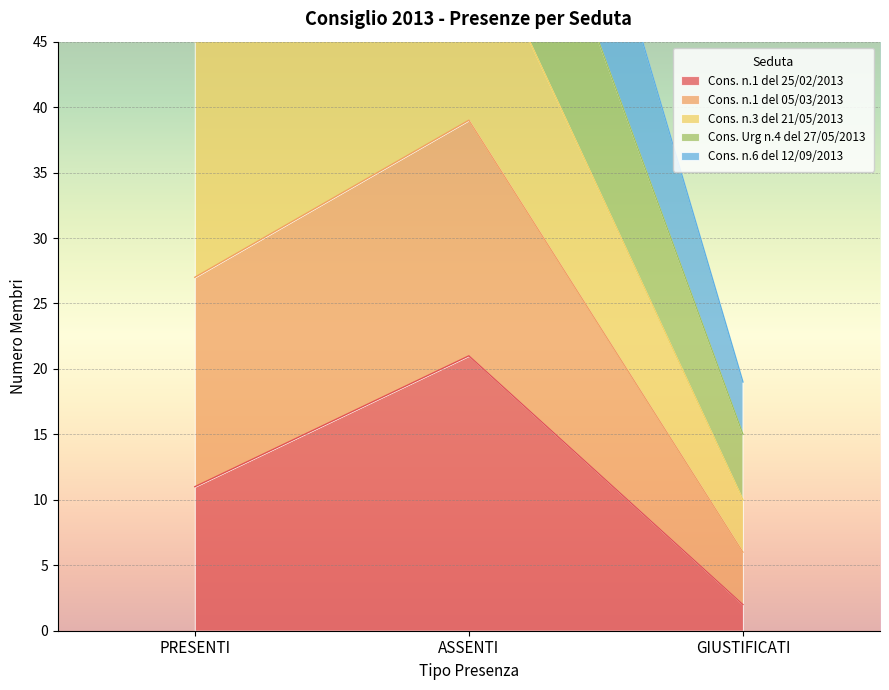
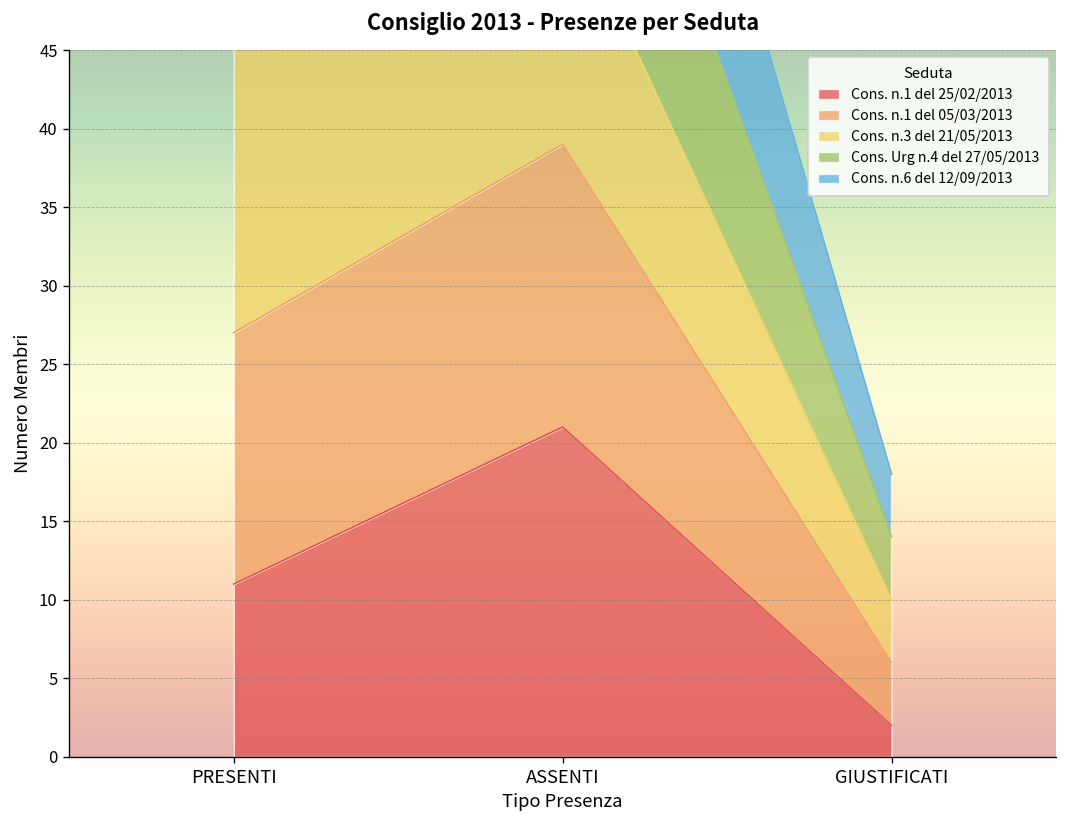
Cons. Urg n.4 del 27/05/2013, GIUSTIFICATI: 5 -> 4
